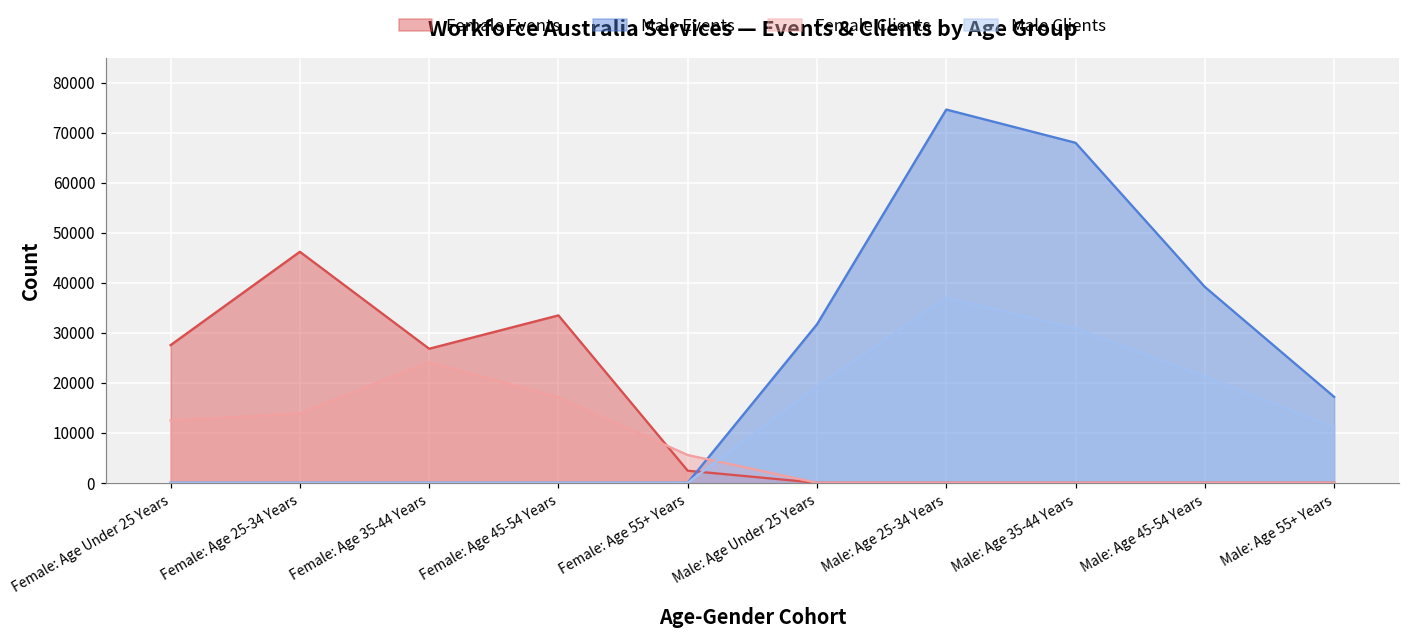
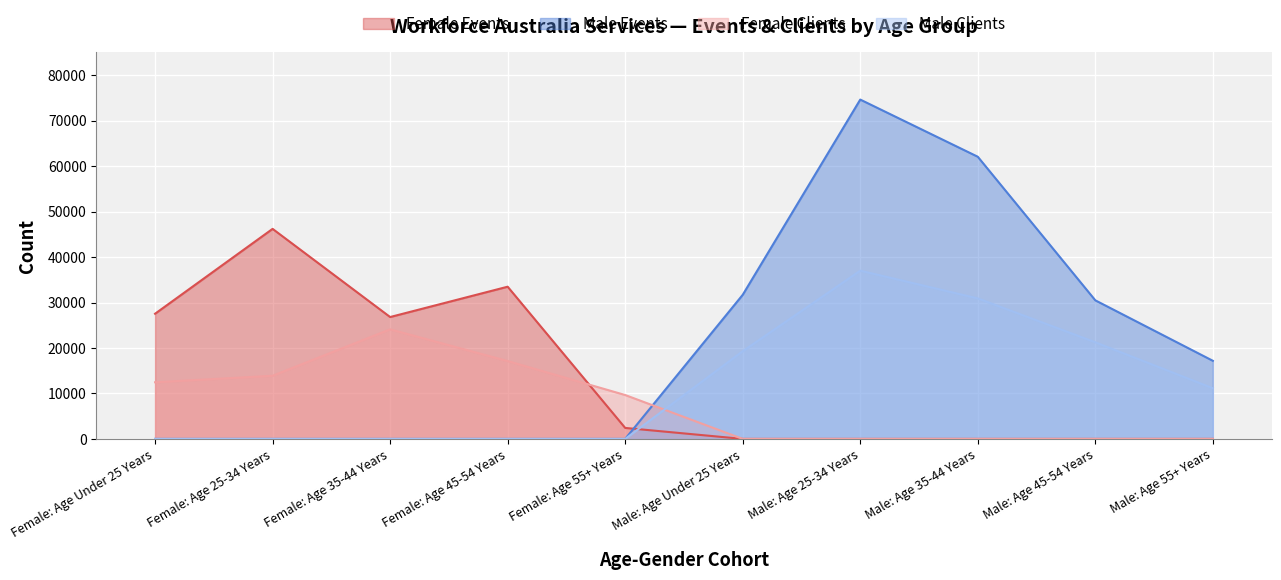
Female Clients, Female: Age 55+ Years: 6000 -> 10000
Male Events, Male: Age 35-44 Years: 68000 -> 62000
Male Events, Male: Age 45-54 Years: 39000 -> 30000
